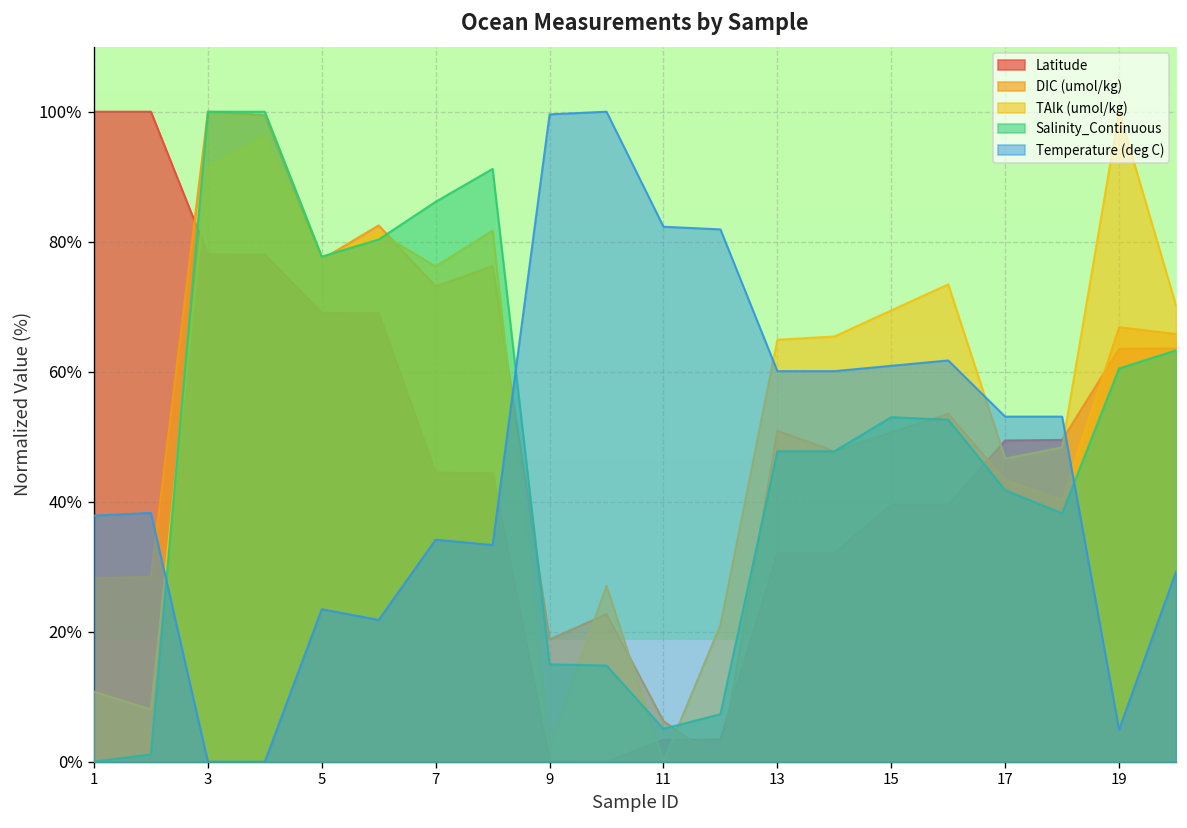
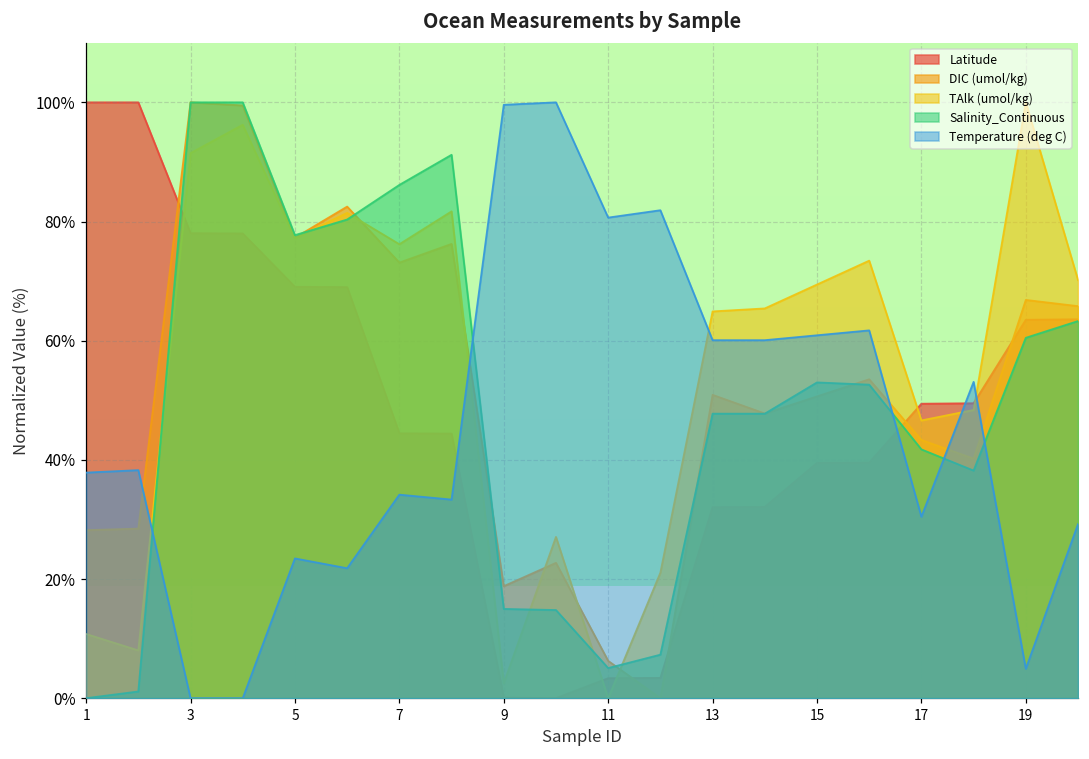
Temperature (deg C), 11: 82% -> 81%
Temperature (deg C), 17: 53% -> 30%
